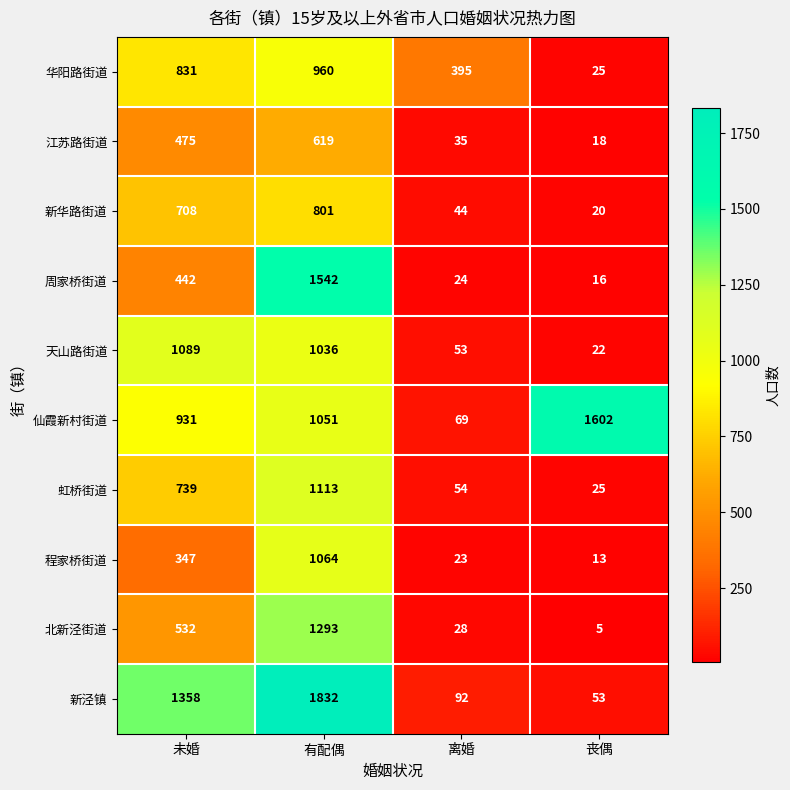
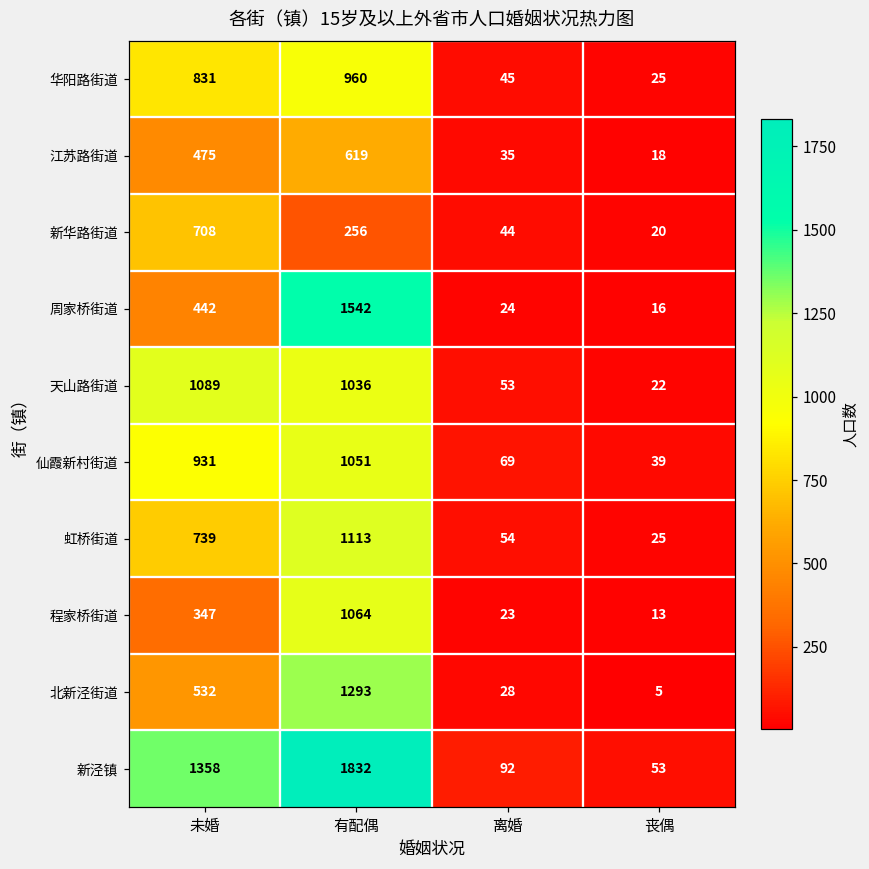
华阳路街道, 离婚: 395 -> 45
新华路街道, 有配偶: 801 -> 256
仙霞新村街道, 丧偶: 1602 -> 39
